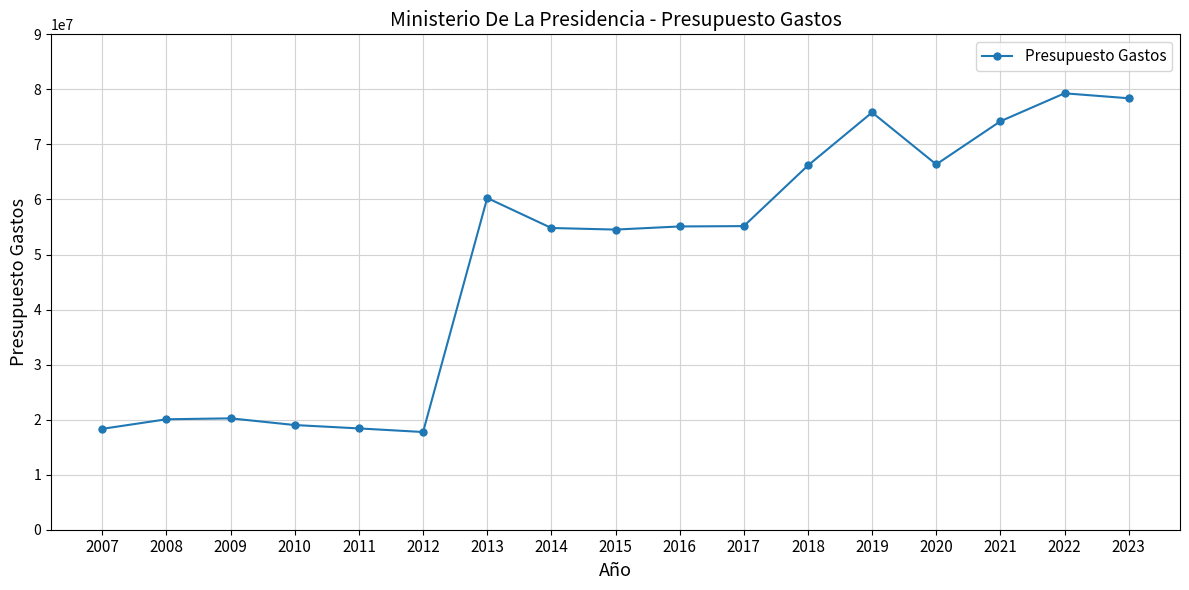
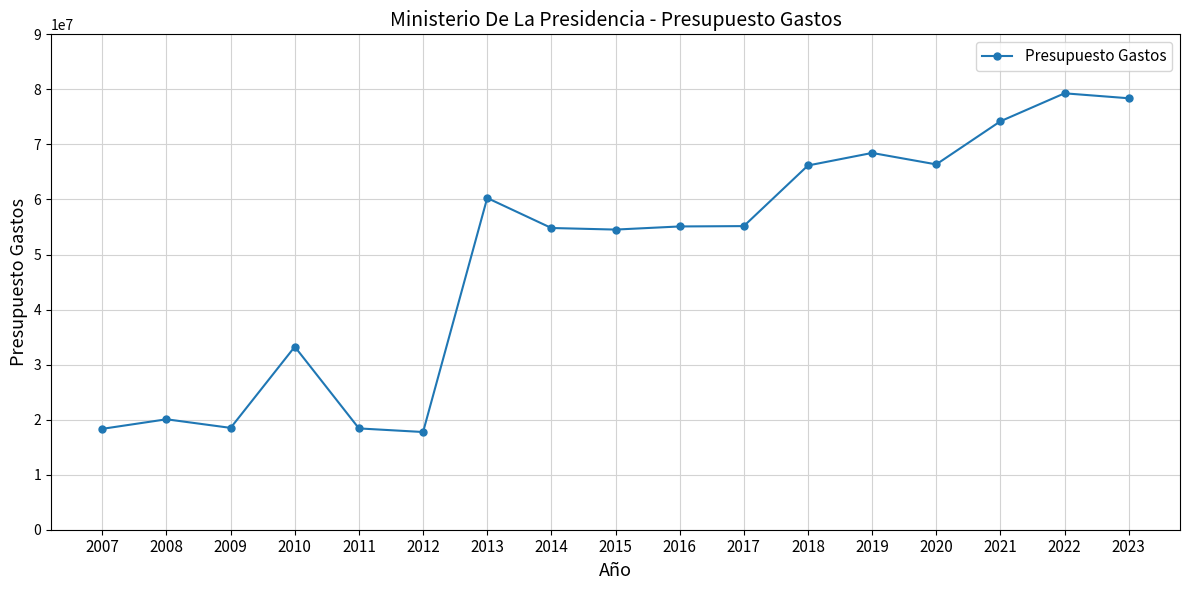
2009: 20000000 -> 19000000
2010: 19000000 -> 33000000
2019: 76000000 -> 68000000
